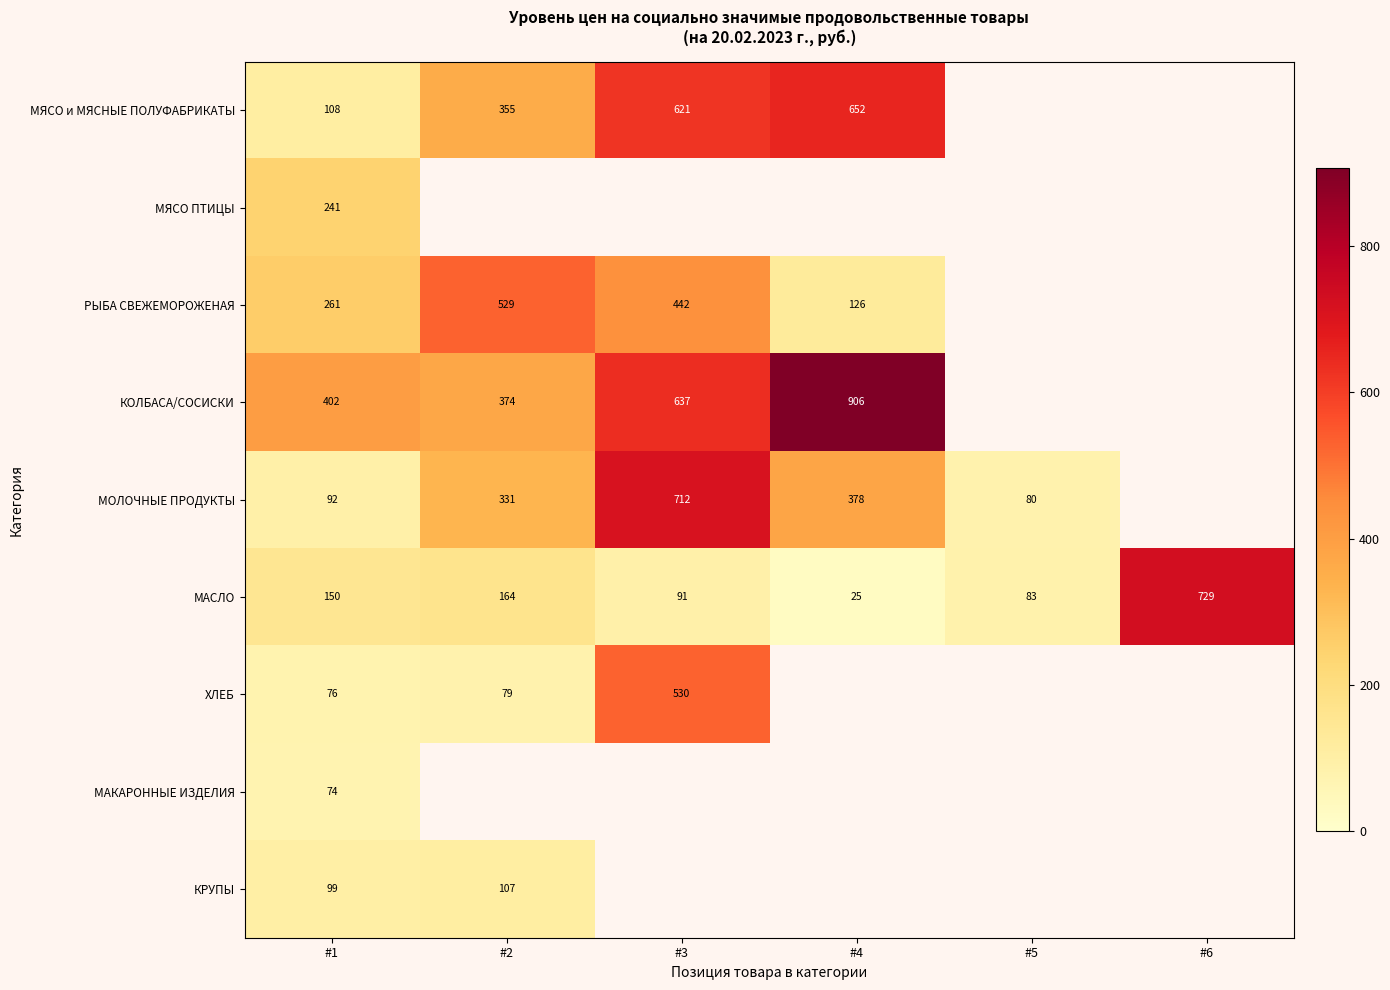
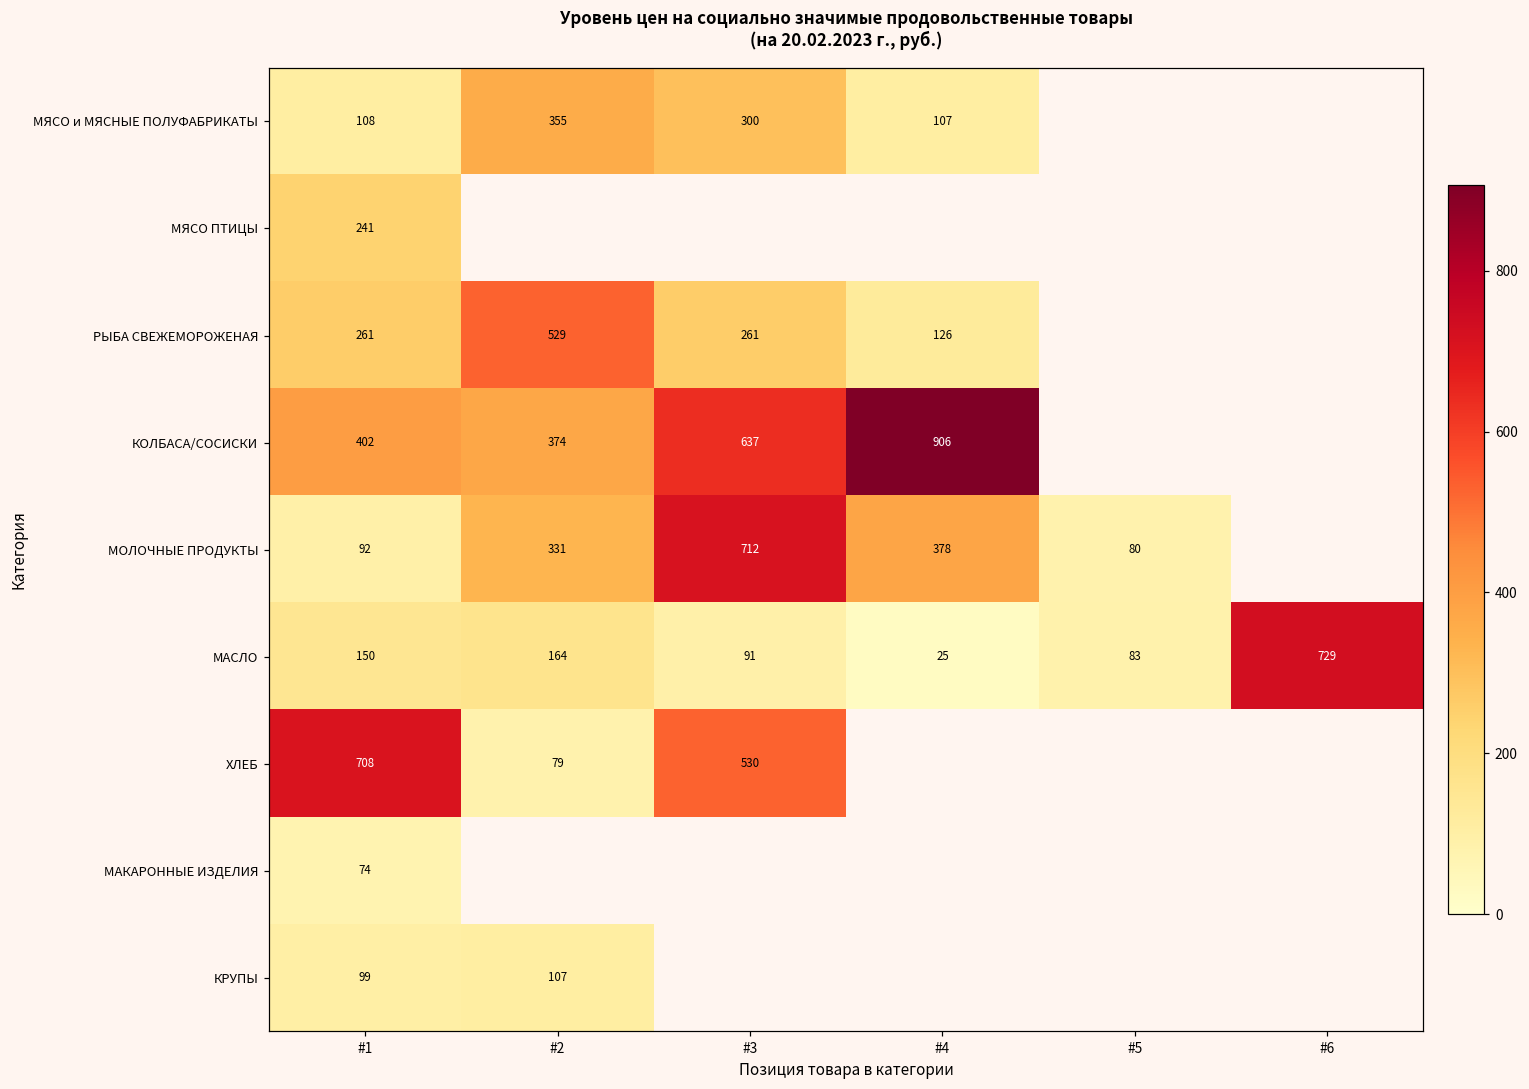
МЯСО и МЯСНЫЕ ПОЛУФАБРИКАТЫ, #3: 621 -> 300
МЯСО и МЯСНЫЕ ПОЛУФАБРИКАТЫ, #4: 652 -> 107
РЫБА СВЕЖЕМОРОЖЕНАЯ, #3: 442 -> 261
ХЛЕБ, #1: 76 -> 708
